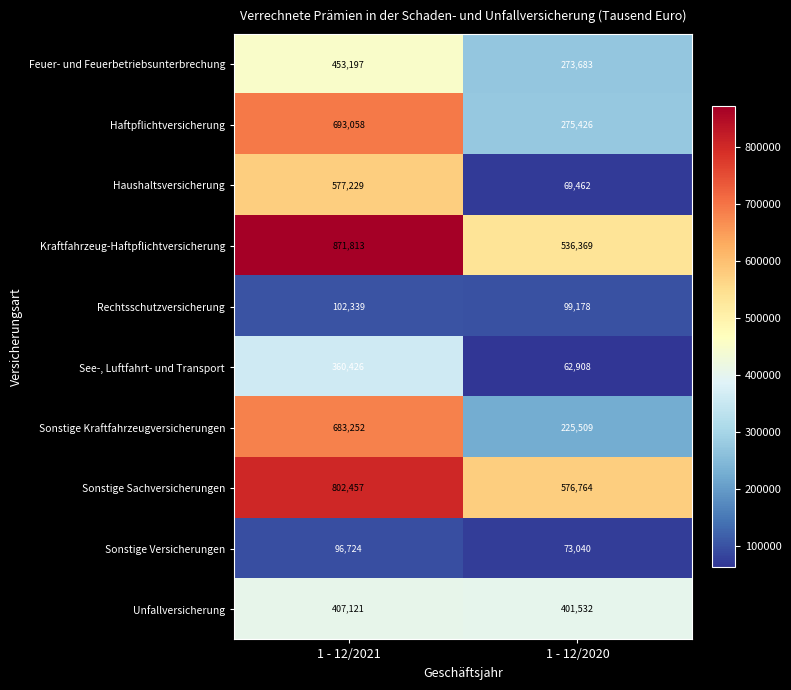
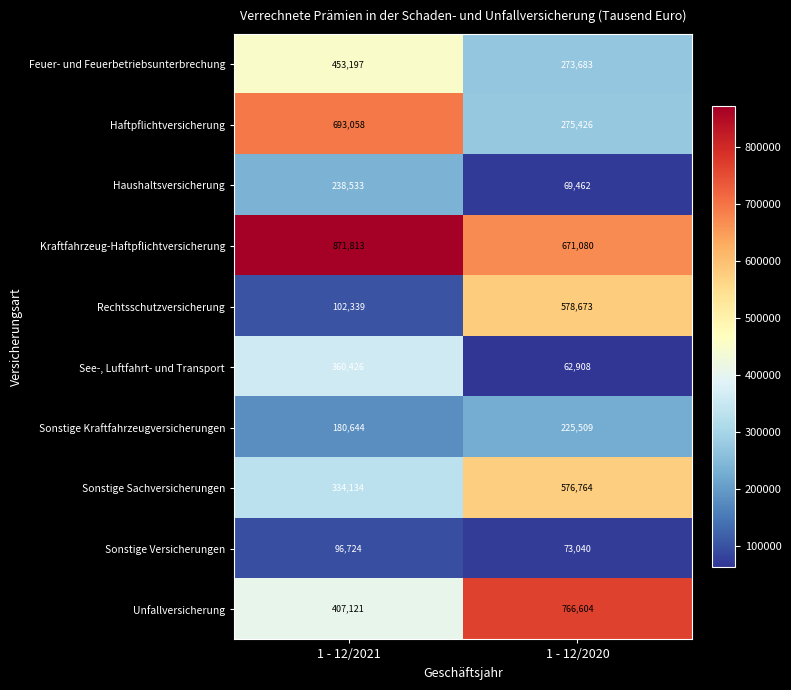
Haushaltsversicherung, 1 - 12/2021: 577,229 -> 238,533
Kraftfahrzeug-Haftpflichtversicherung, 1 - 12/2020: 536,369 -> 671,080
Rechtsschutzversicherung, 1 - 12/2020: 99,178 -> 578,673
Sonstige Kraftfahrzeugversicherungen, 1 - 12/2021: 683,252 -> 180,644
Sonstige Sachversicherungen, 1 - 12/2021: 802,457 -> 334,134
Unfallversicherung, 1 - 12/2020: 401,532 -> 766,604
